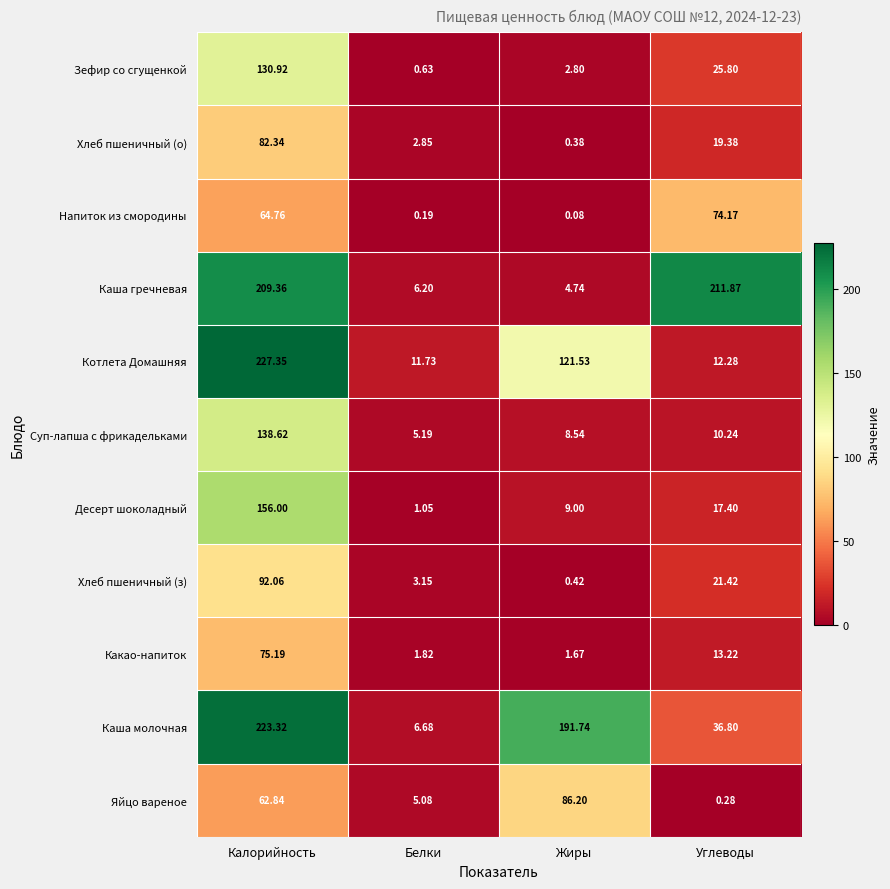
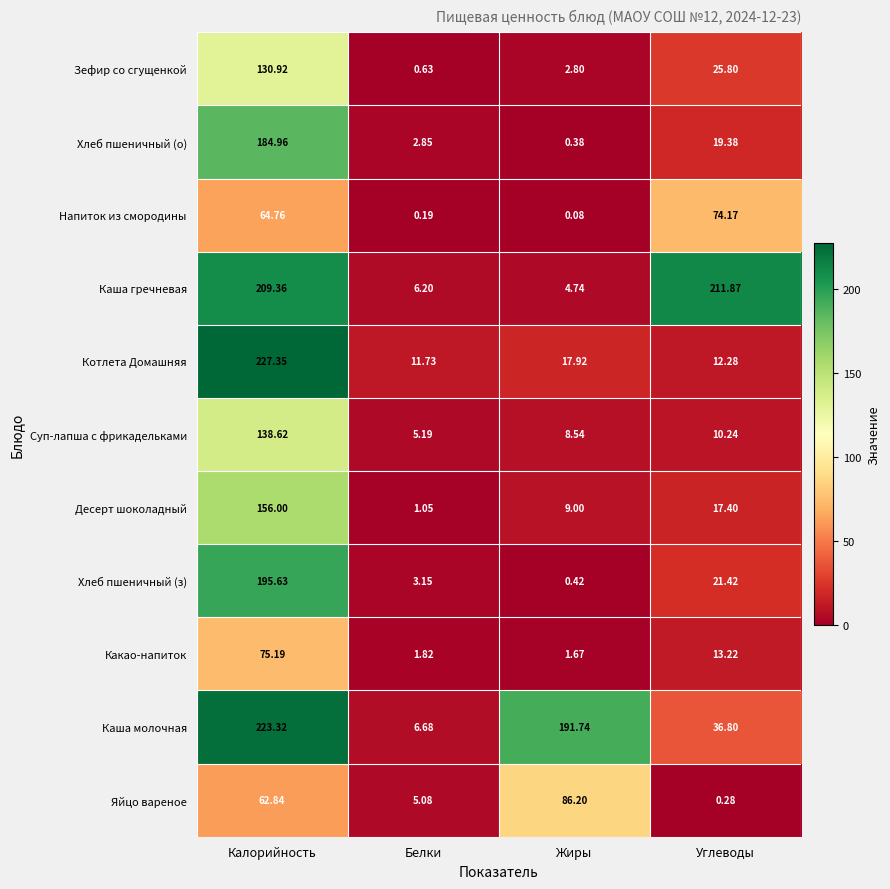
Хлеб пшеничный (о), Калорийность: 82.34 -> 184.96
Котлета Домашняя, Жиры: 121.53 -> 17.92
Хлеб пшеничный (з), Калорийность: 92.06 -> 195.63
